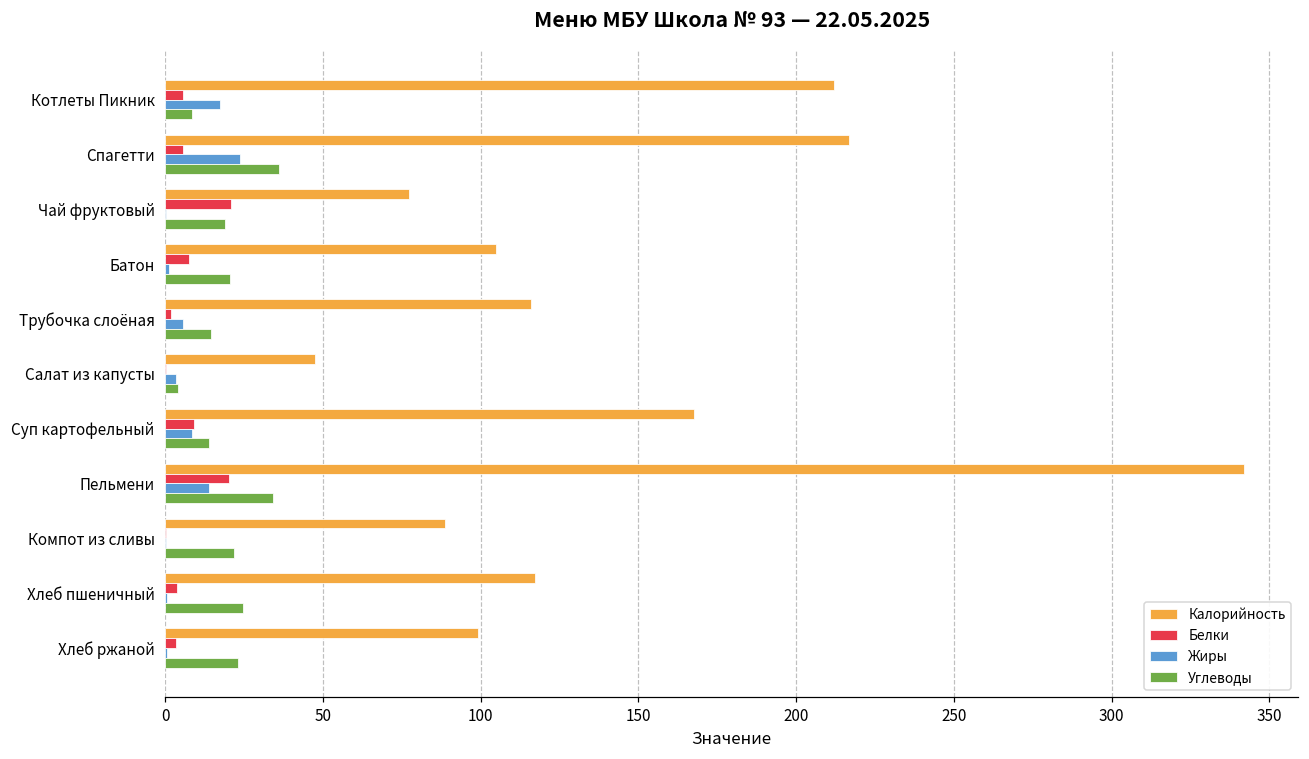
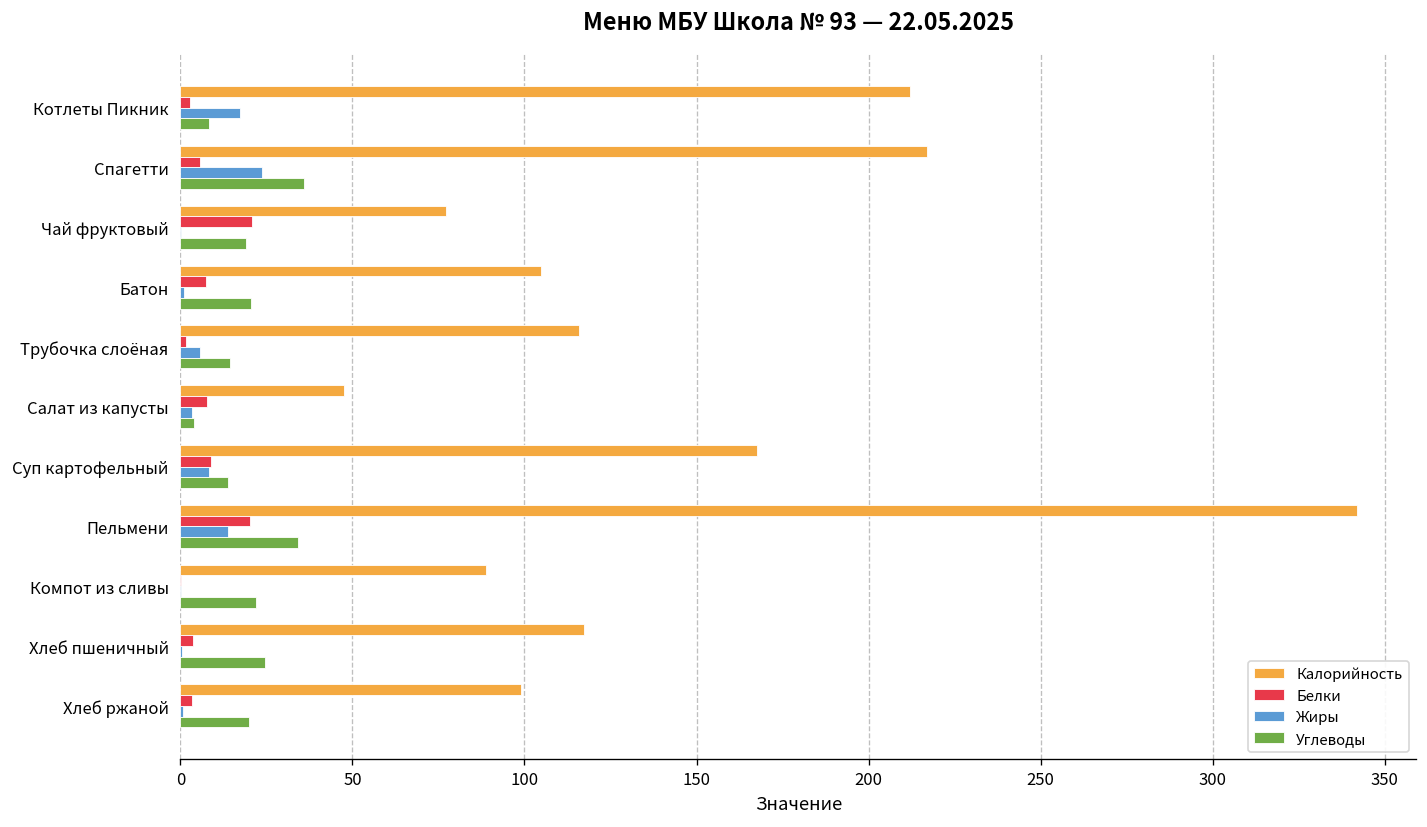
Белки, Котлеты Пикник: 6 -> 3
Белки, Салат из капусты: 0 -> 8
Углеводы, Хлеб ржаной: 23 -> 20
